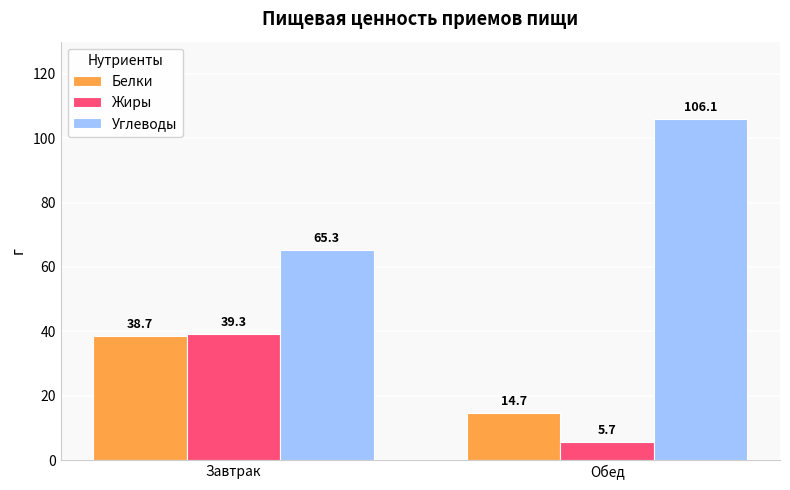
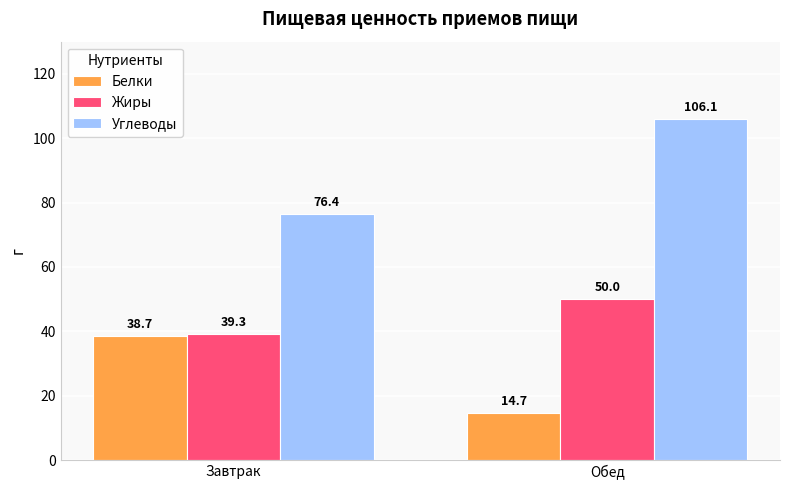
Углеводы, Завтрак: 65.3 -> 76.4
Жиры, Обед: 5.7 -> 50.0
